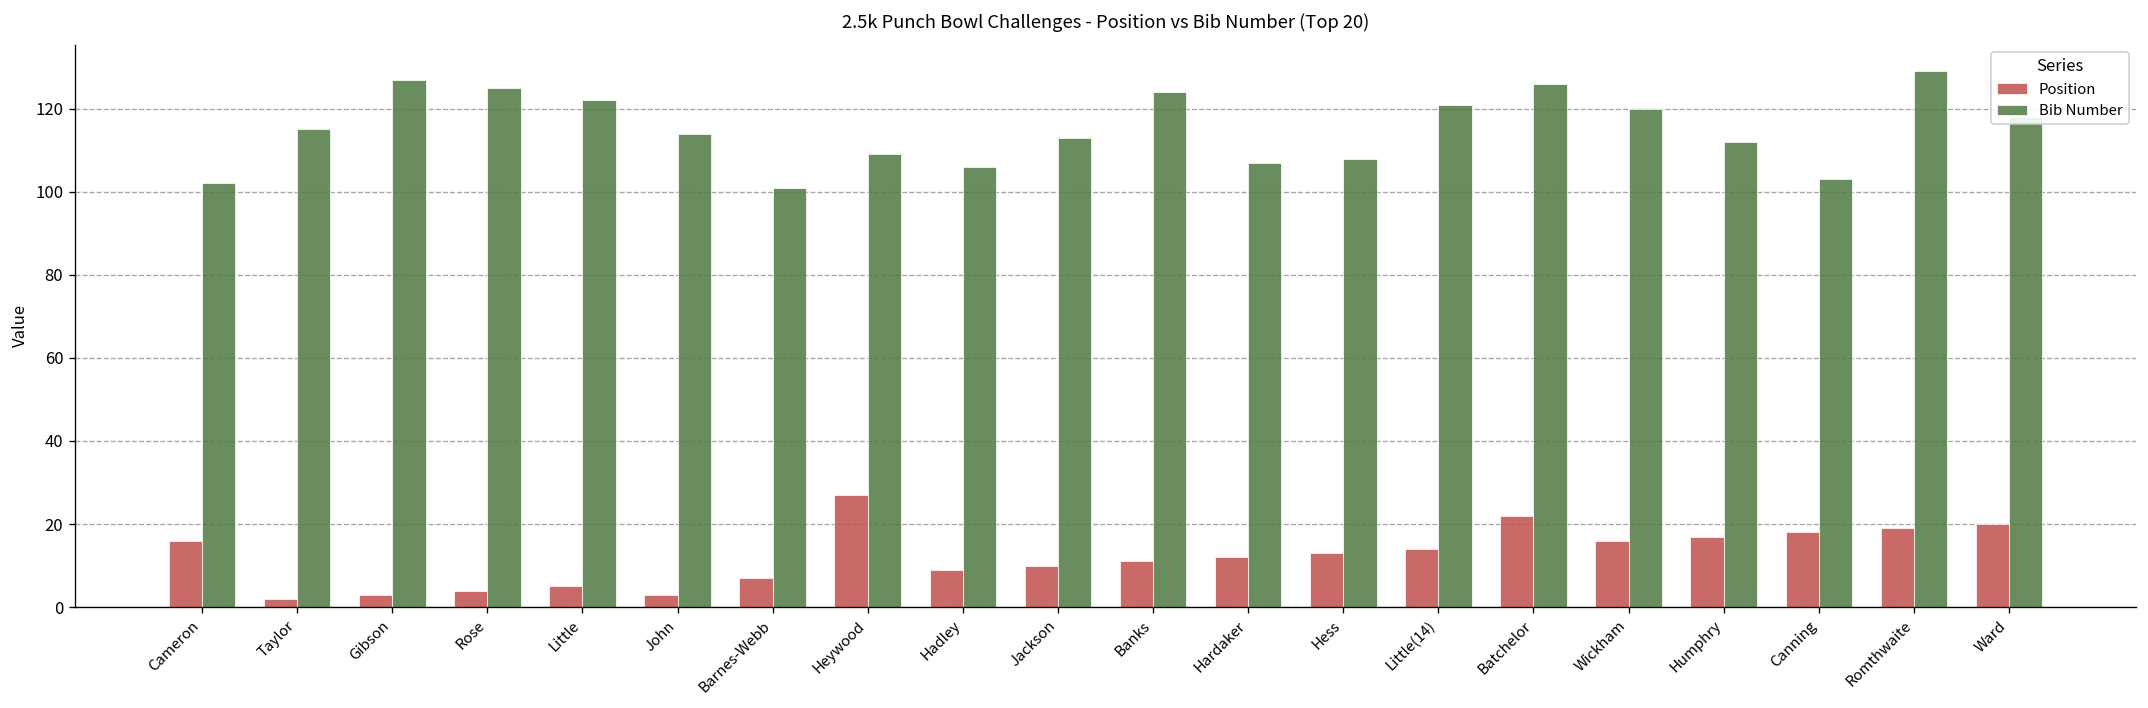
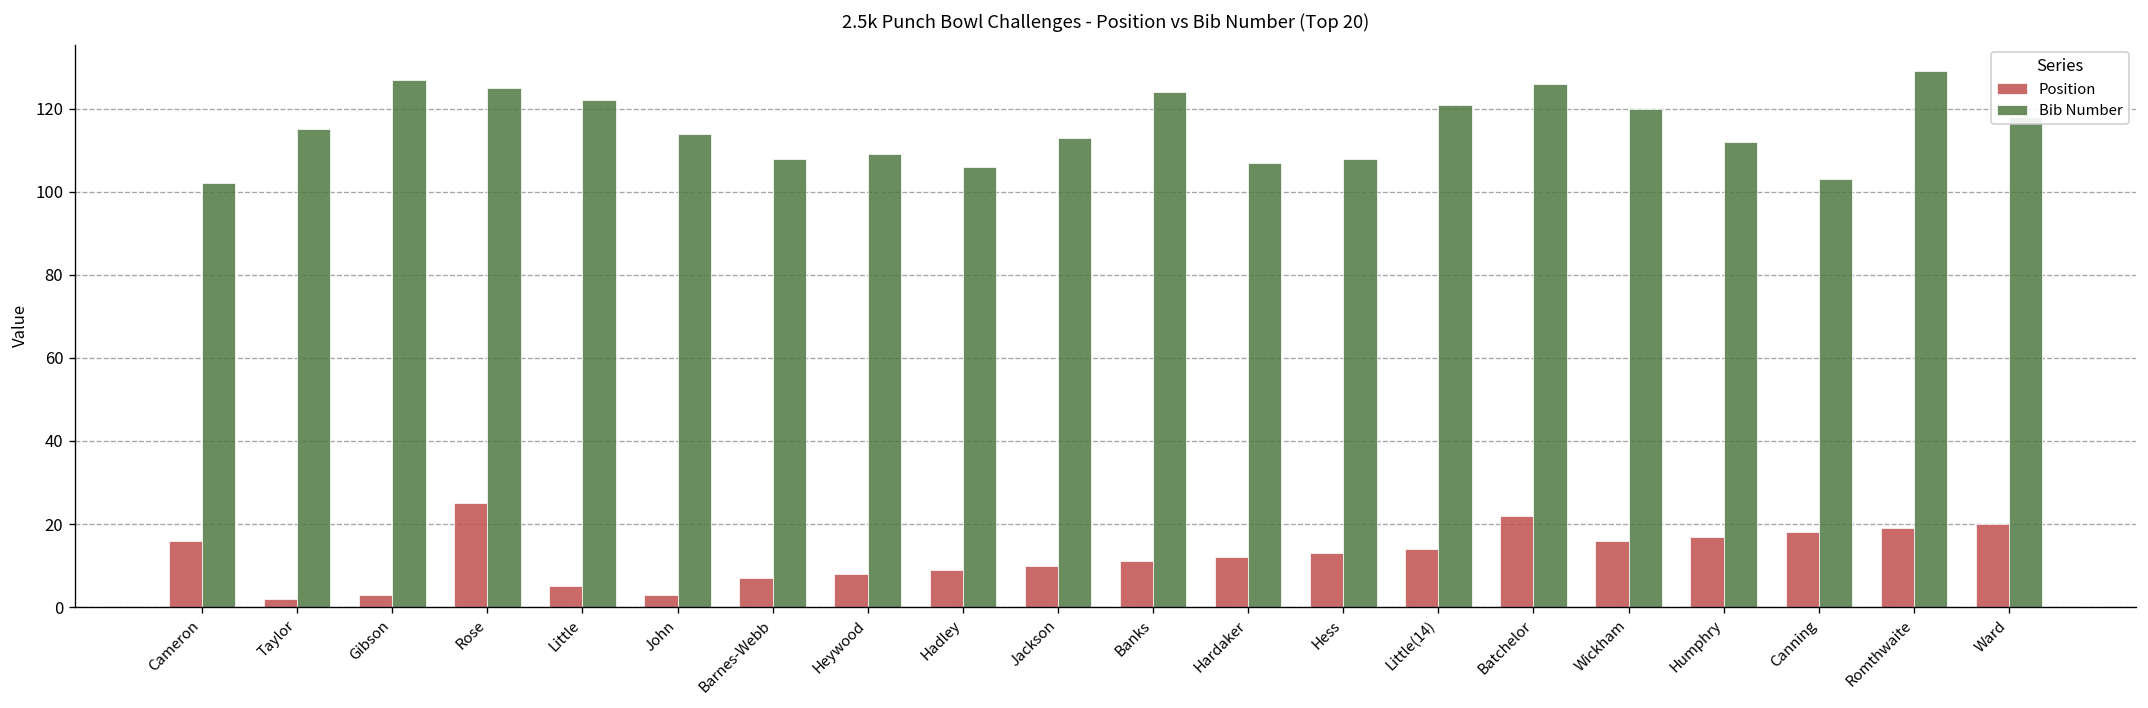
Position, Rose: 4 -> 25
Bib Number, Barnes-Webb: 101 -> 108
Position, Heywood: 27 -> 8
